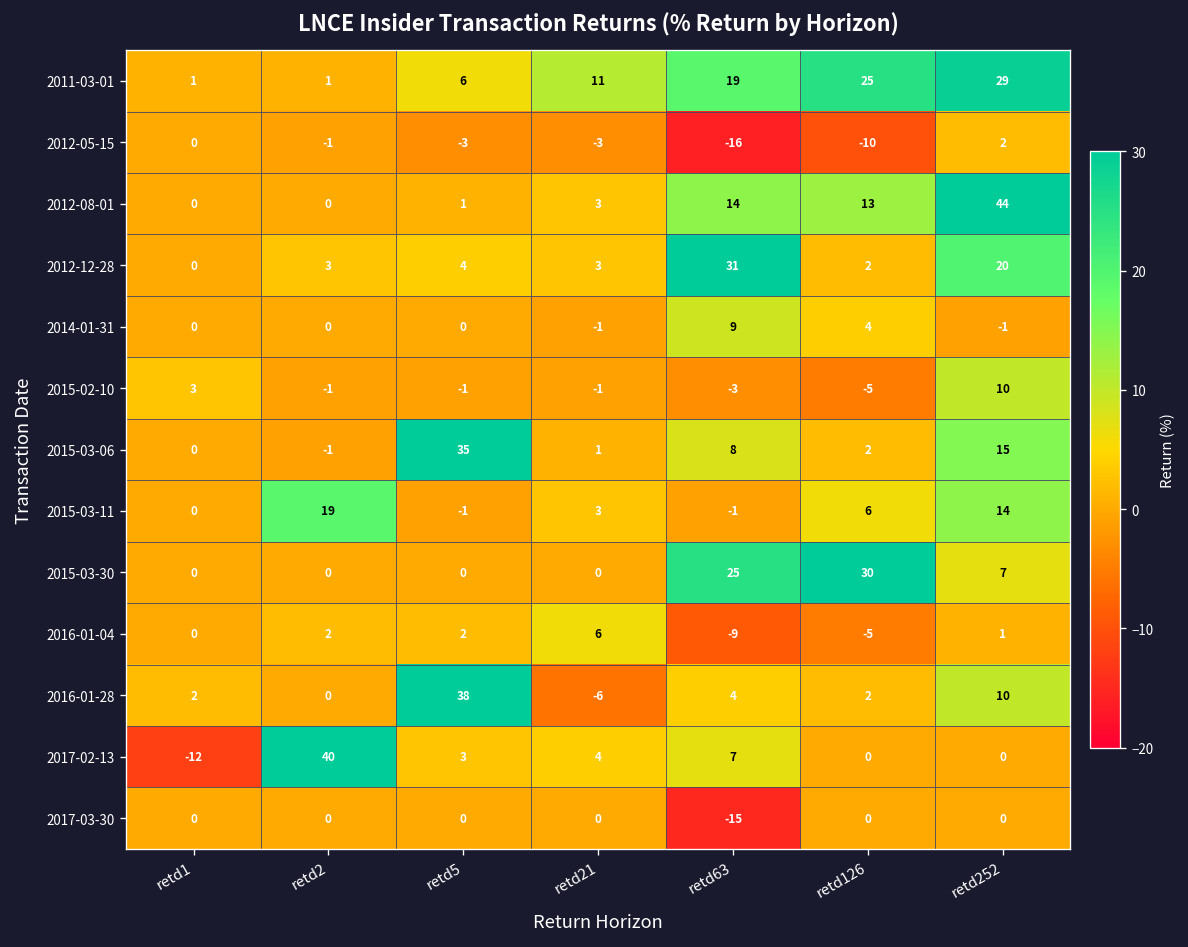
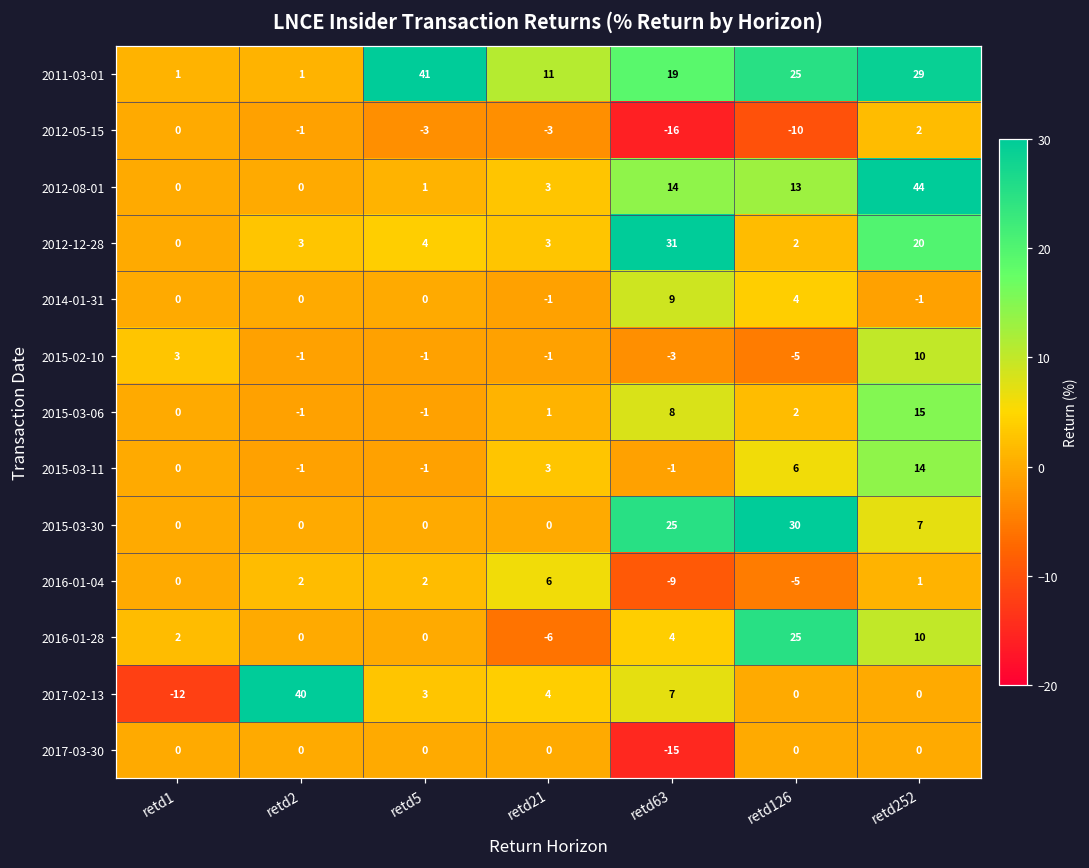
2011-03-01, retd5: 6 -> 41
2015-03-06, retd5: 35 -> -1
2015-03-11, retd2: 19 -> -1
2016-01-28, retd5: 38 -> 0
2016-01-28, retd126: 2 -> 25
